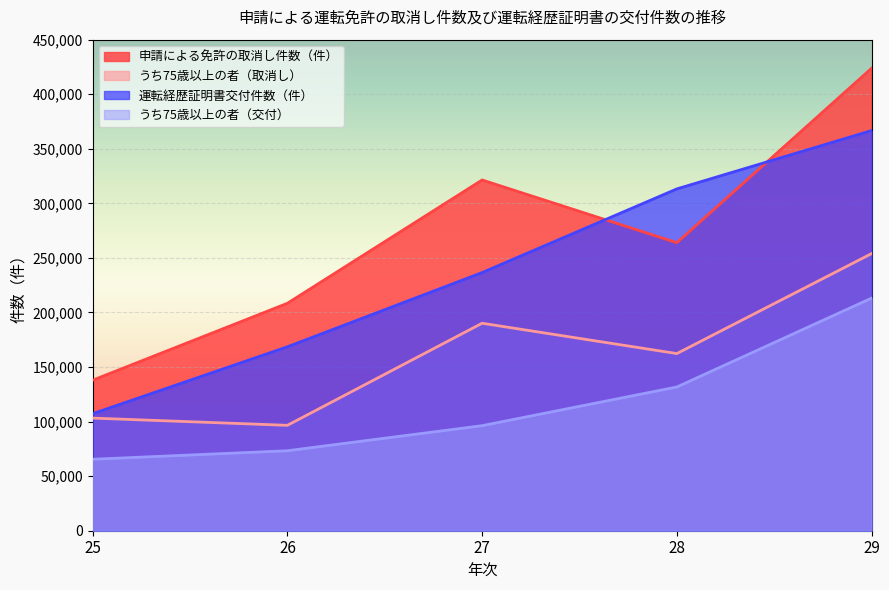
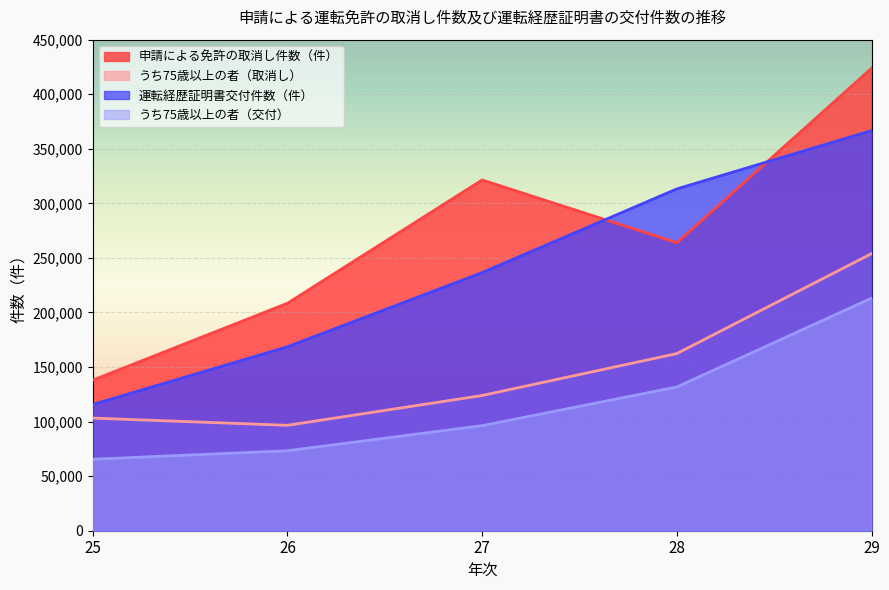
運転経歴証明書交付件数（件）, 25: 107,000 -> 116,000
うち75歳以上の者（取消し）, 27: 190,000 -> 124,000
